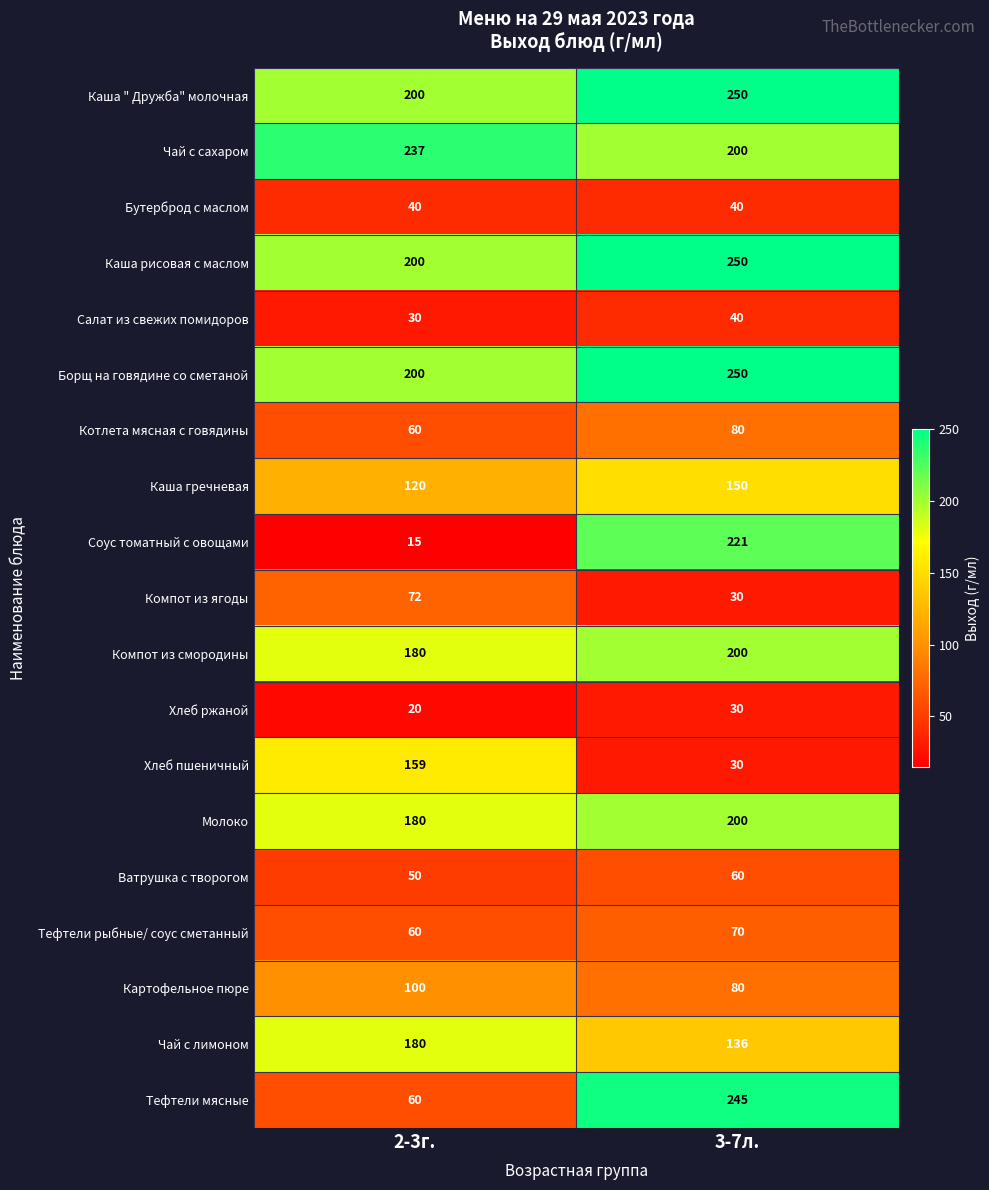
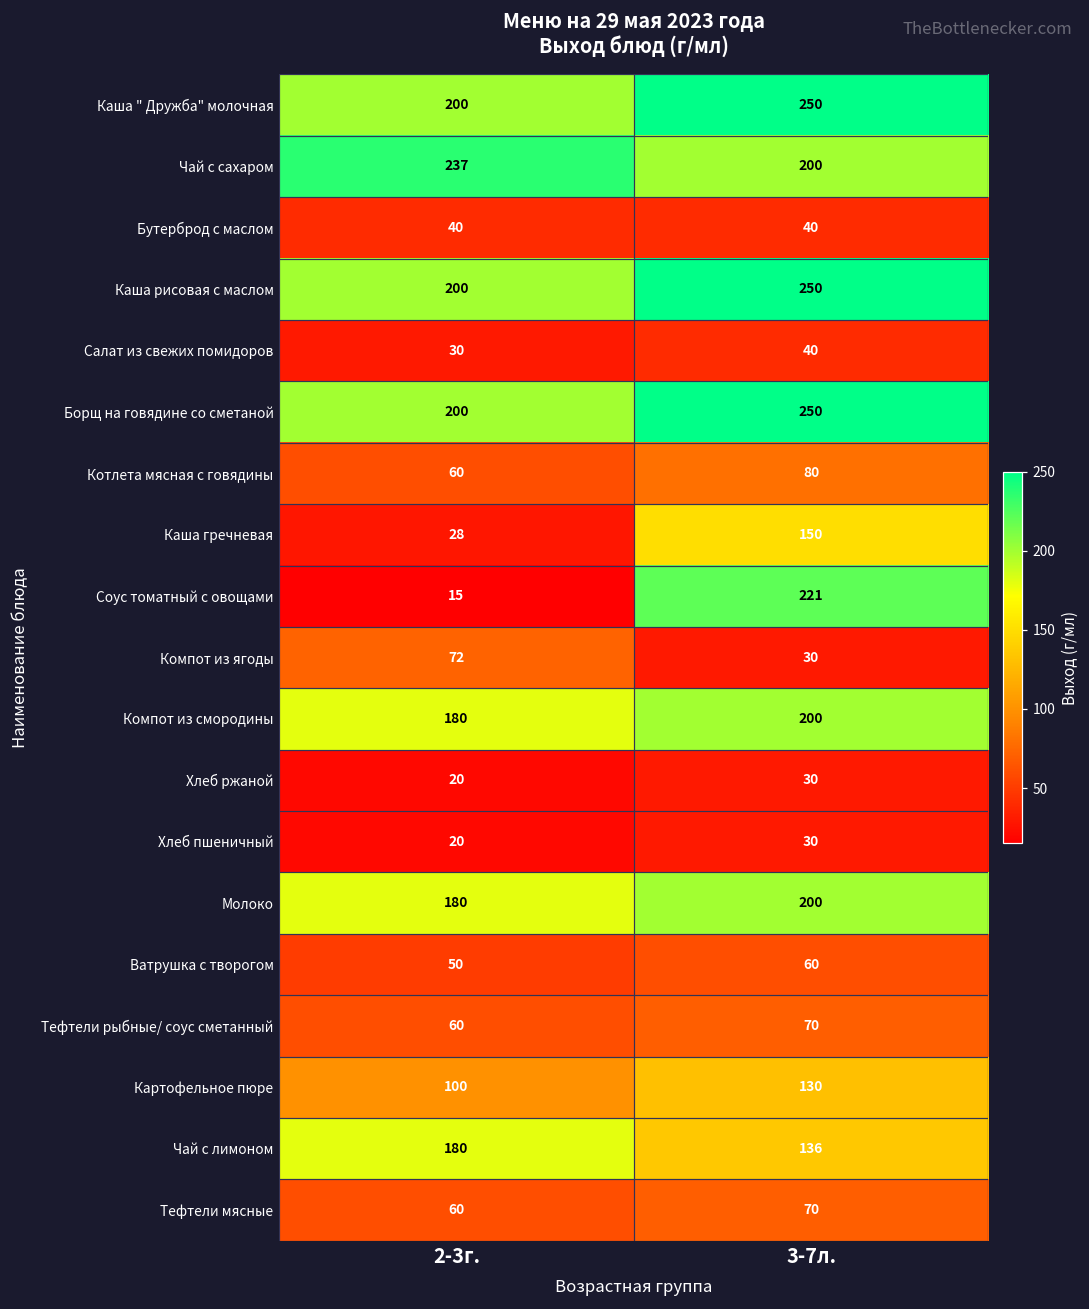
Каша гречневая, 2-3г.: 120 -> 28
Хлеб пшеничный, 2-3г.: 159 -> 20
Картофельное пюре, 3-7л.: 80 -> 130
Тефтели мясные, 3-7л.: 245 -> 70
